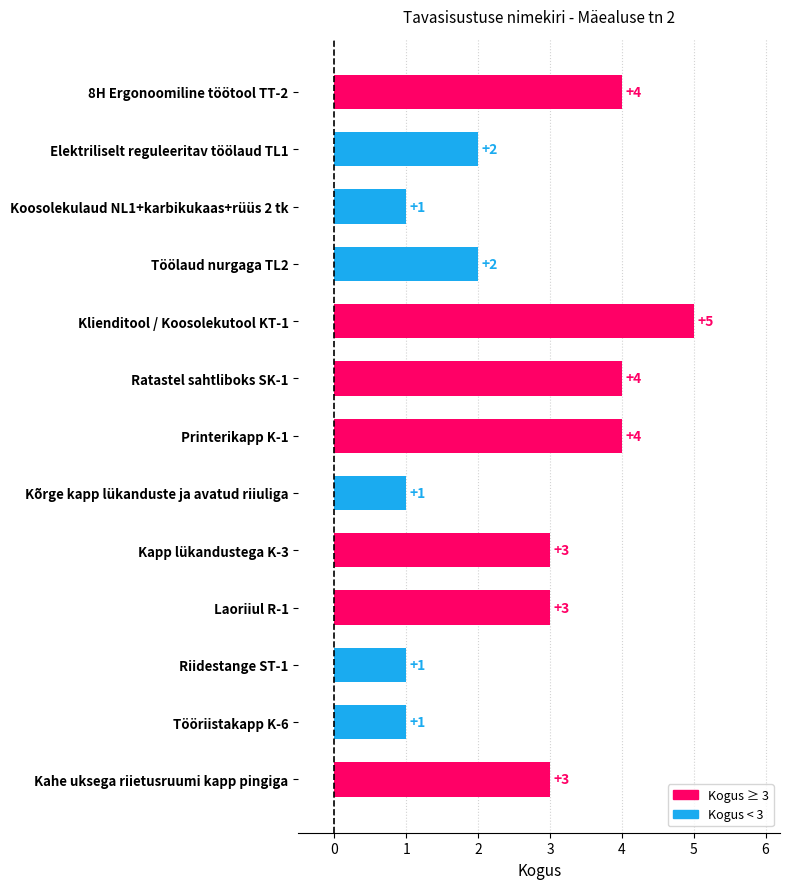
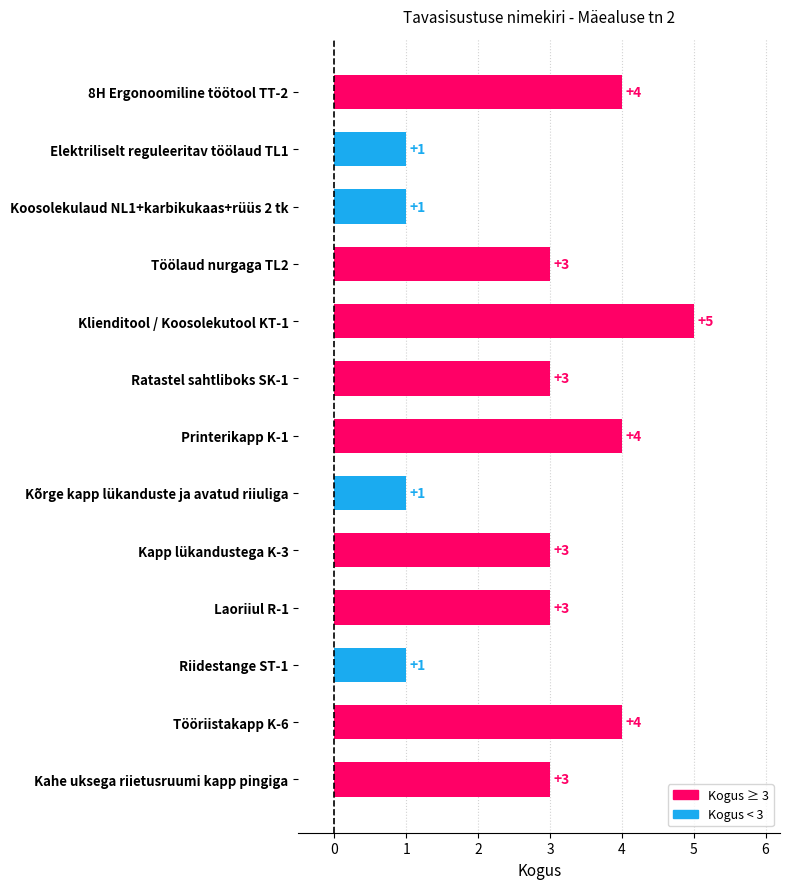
Elektriliselt reguleeritav töölaud TL1: +2 -> +1
Töölaud nurgaga TL2: +2 -> +3
Ratastel sahtliboks SK-1: +4 -> +3
Tööriistakapp K-6: +1 -> +4
